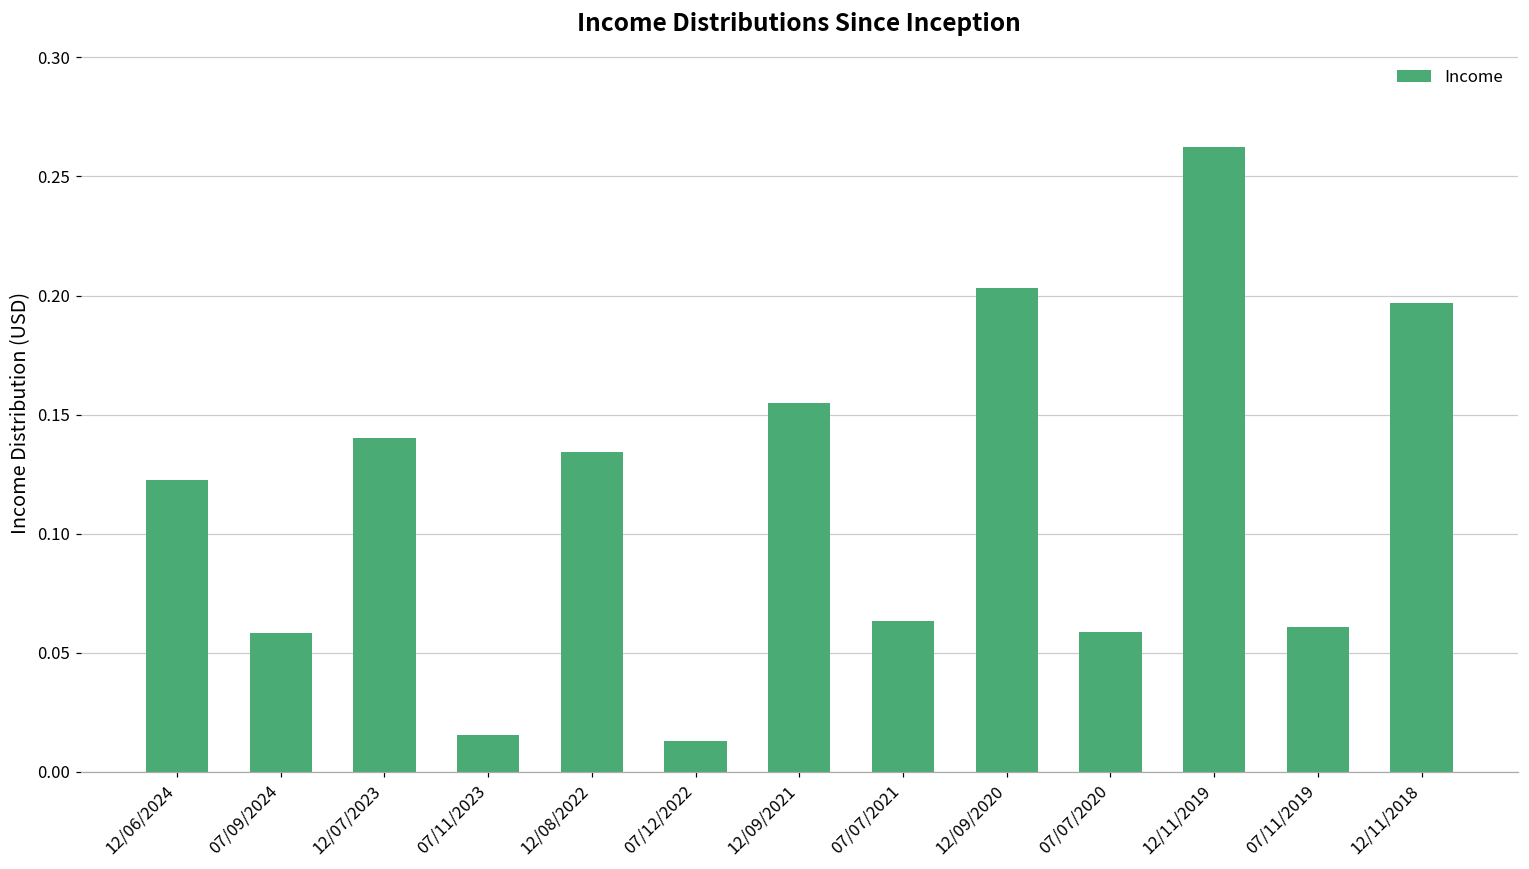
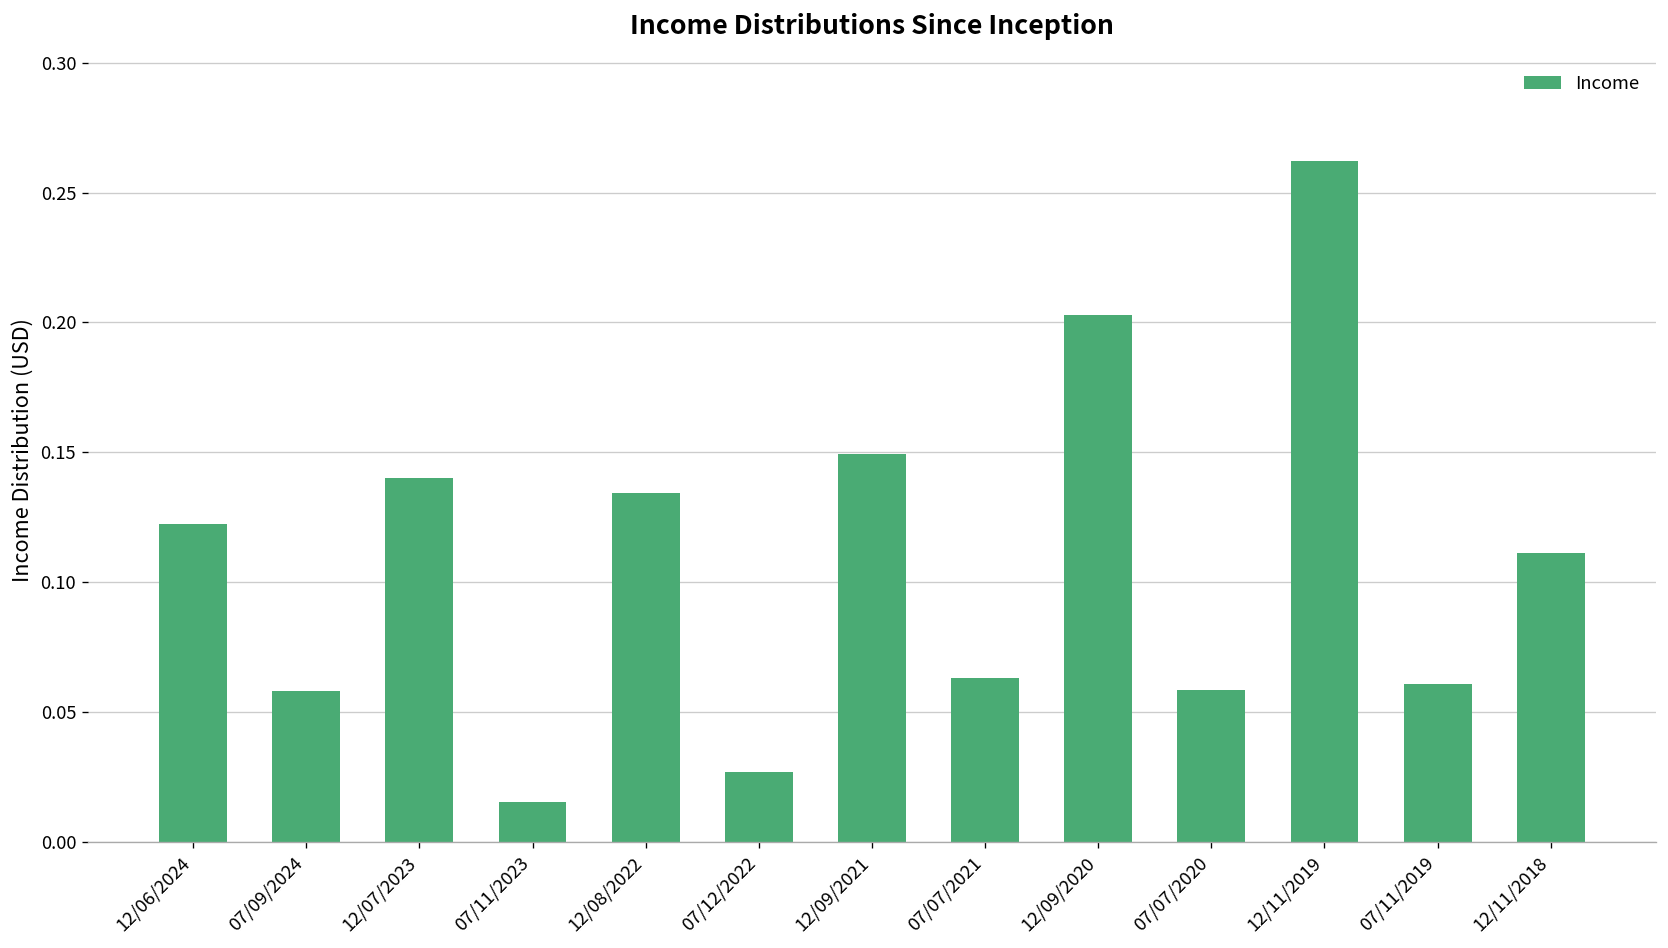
07/12/2022: 0.013 -> 0.027
12/09/2021: 0.155 -> 0.149
12/11/2018: 0.197 -> 0.111
